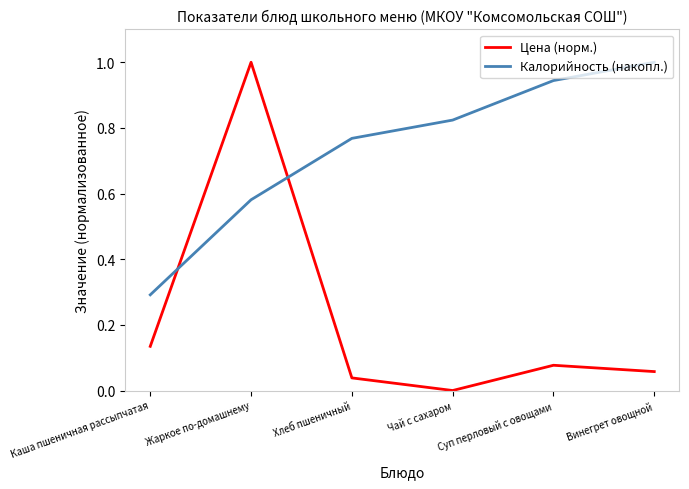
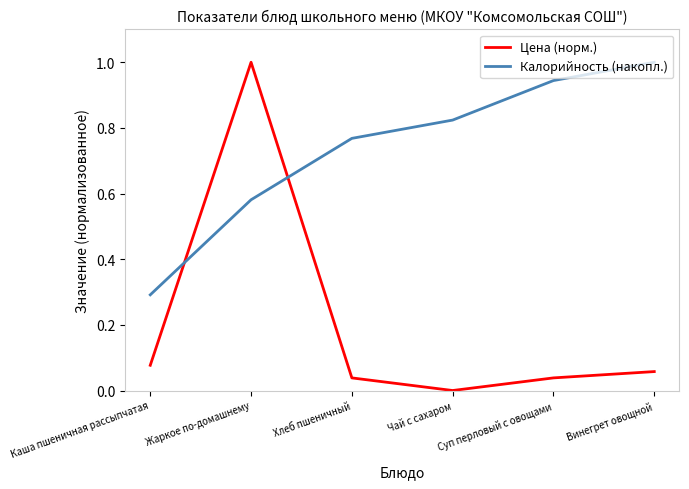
Цена (норм.), Каша пшеничная рассыпчатая: 0.13 -> 0.08
Цена (норм.), Суп перловый с овощами: 0.08 -> 0.04
